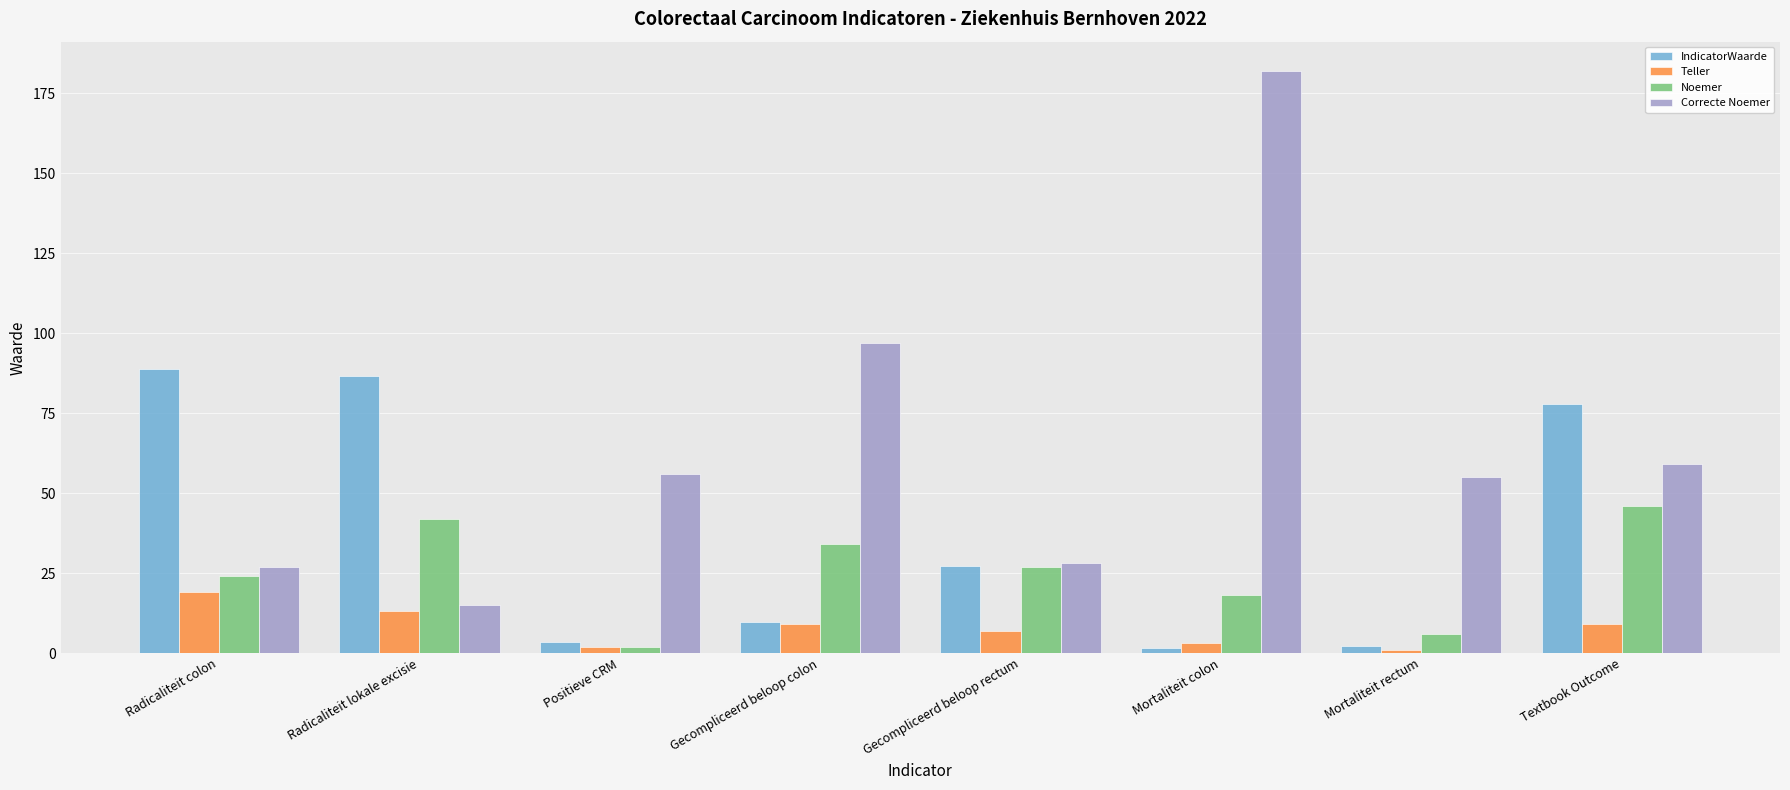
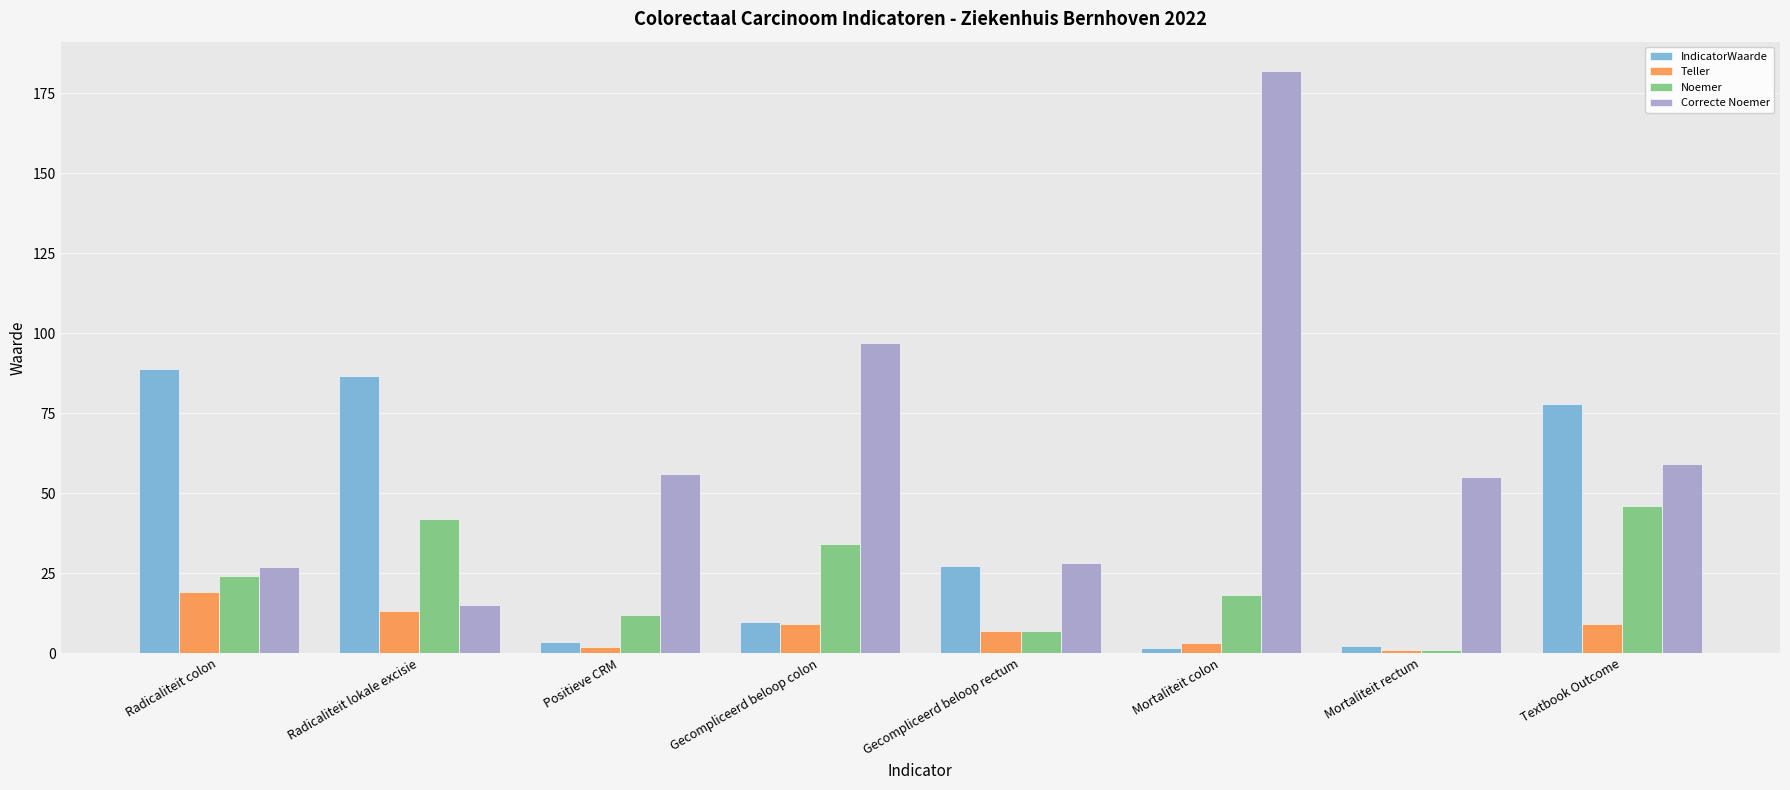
Noemer, Positieve CRM: 2 -> 12
Noemer, Gecompliceerd beloop rectum: 27 -> 7
Noemer, Mortaliteit rectum: 6 -> 1
